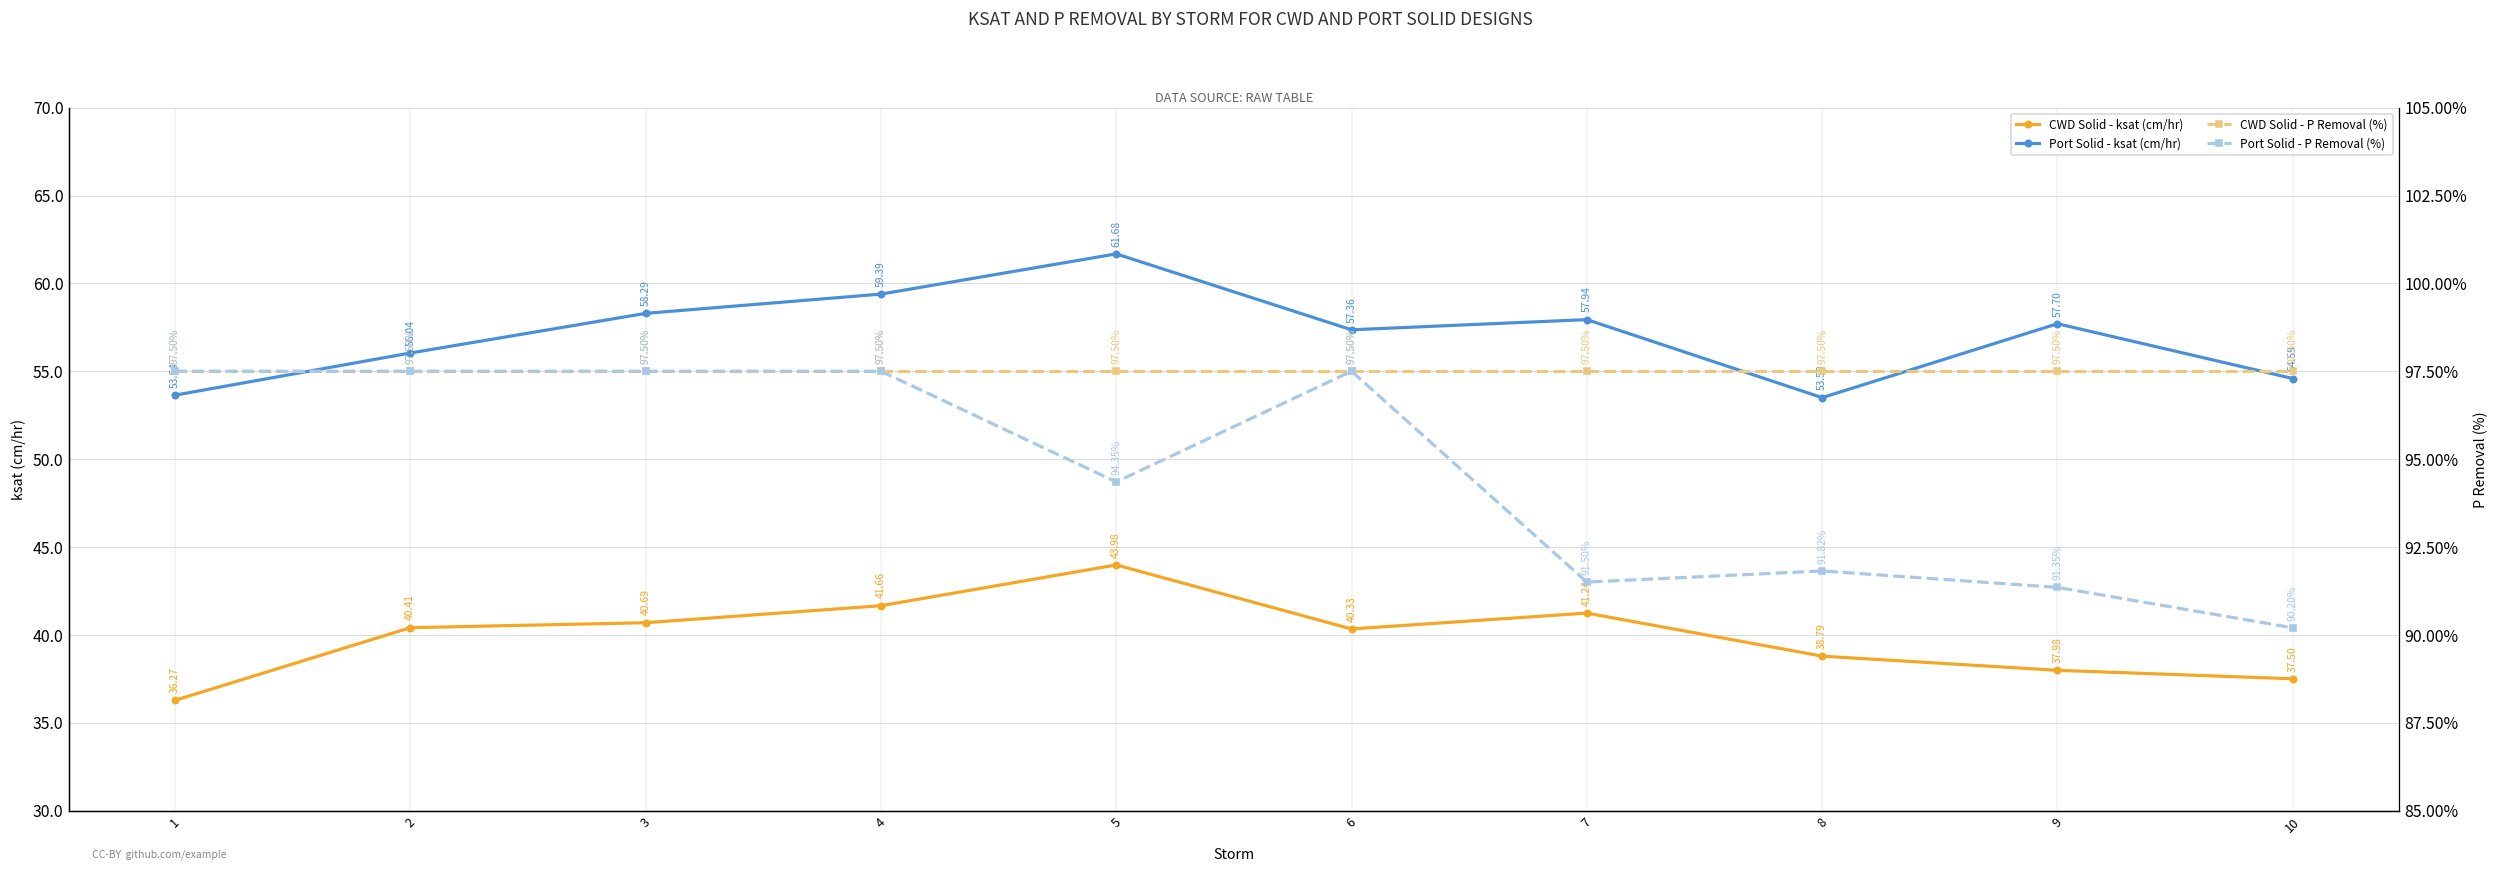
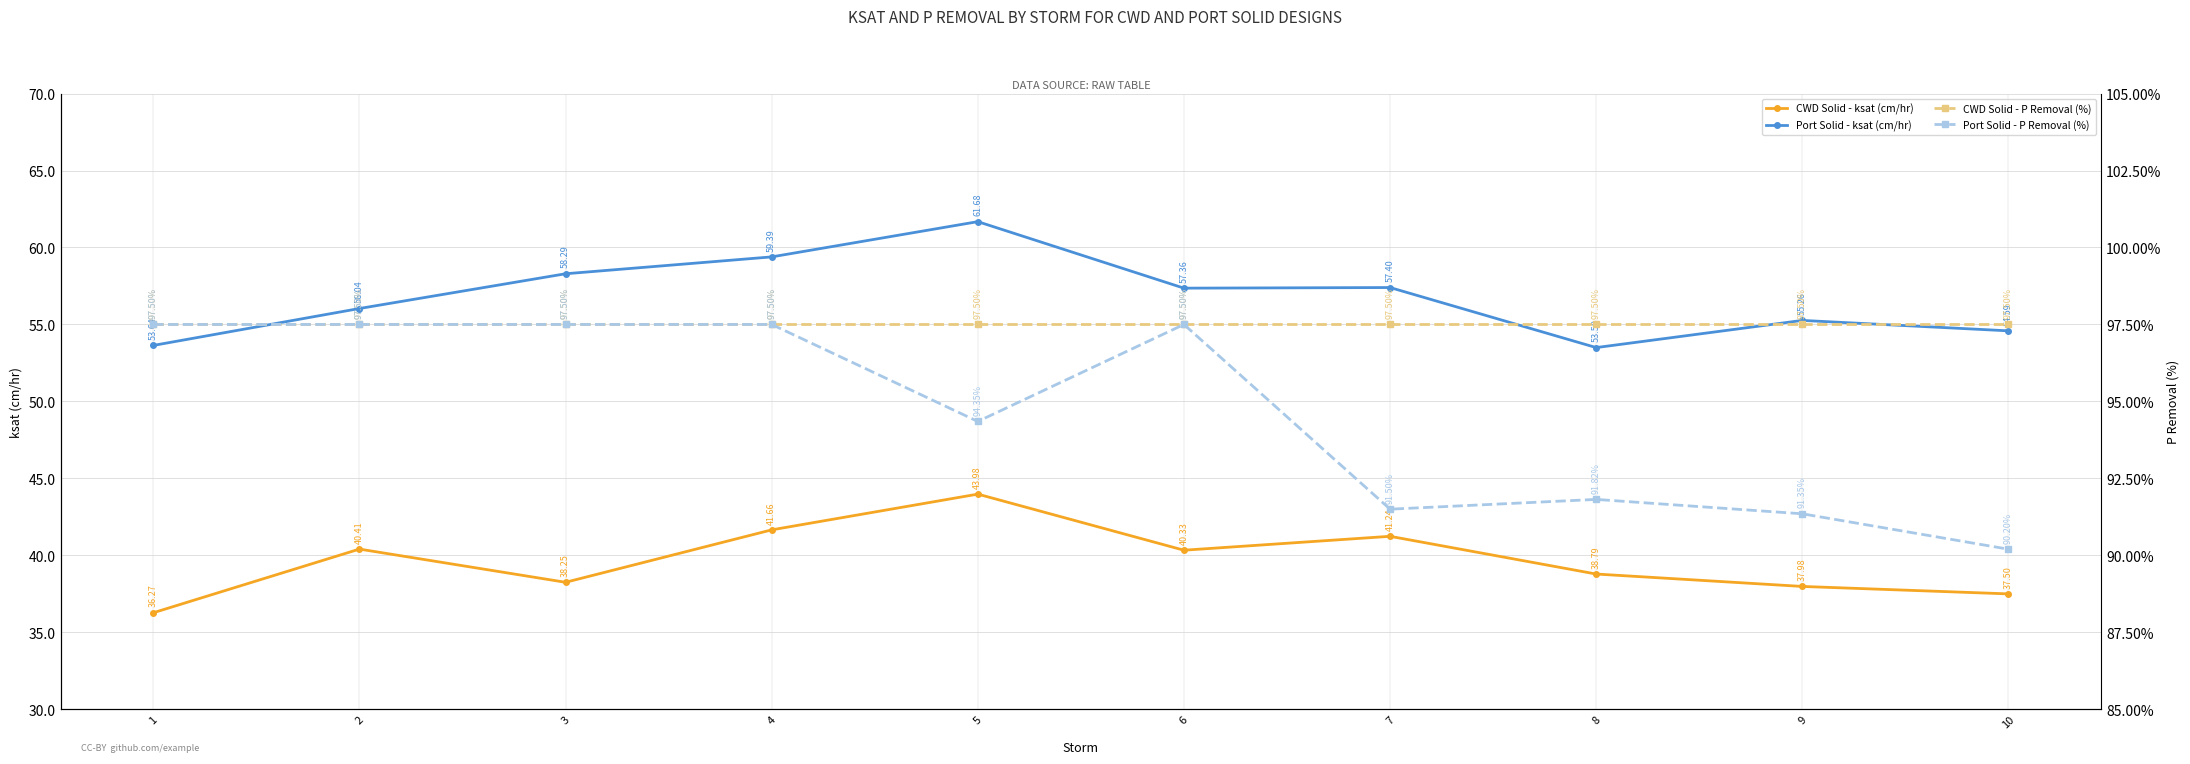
CWD Solid - ksat (cm/hr), 3: 40.69 -> 38.25
Port Solid - ksat (cm/hr), 7: 57.94 -> 57.40
Port Solid - ksat (cm/hr), 9: 57.70 -> 55.26
